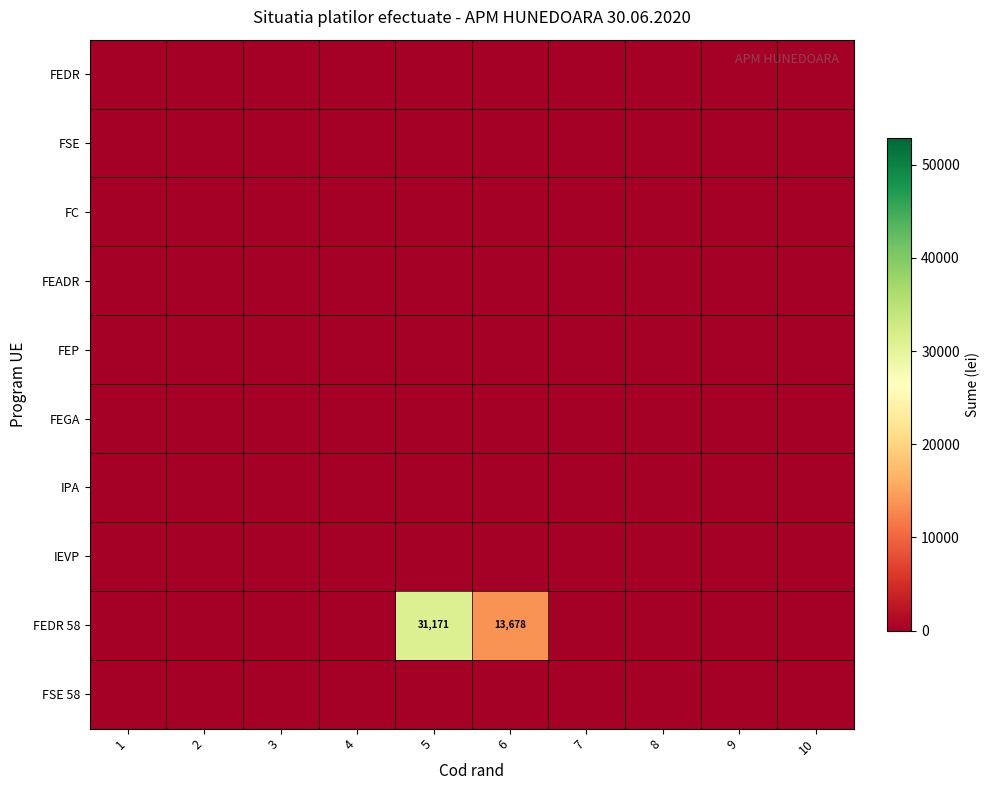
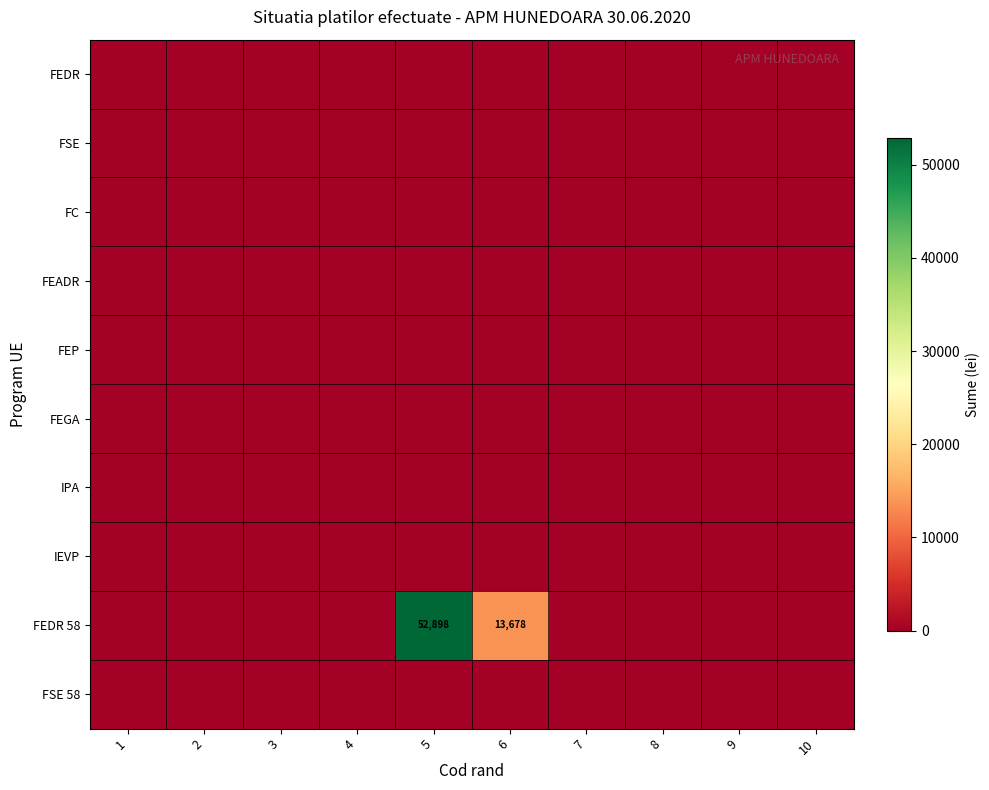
FEDR 58, 5: 31,171 -> 52,898
